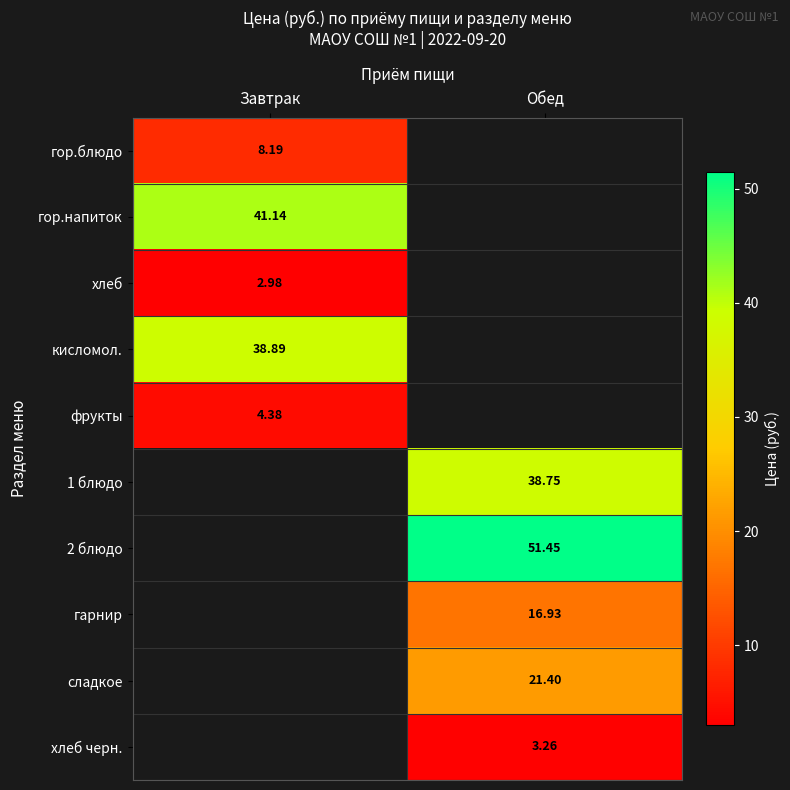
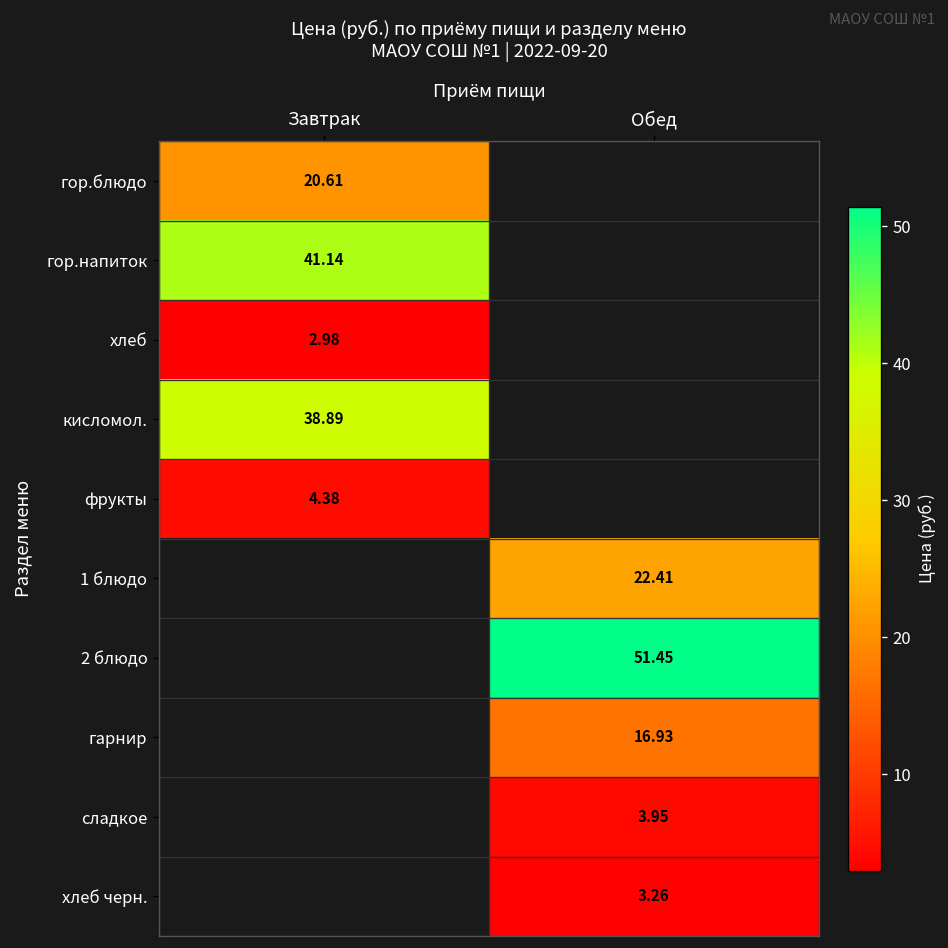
гор.блюдо, Завтрак: 8.19 -> 20.61
1 блюдо, Обед: 38.75 -> 22.41
сладкое, Обед: 21.40 -> 3.95
